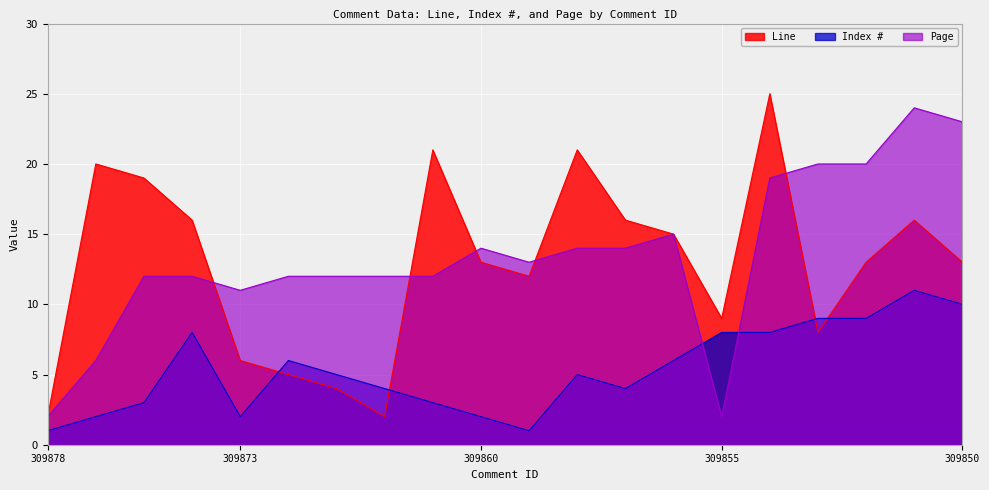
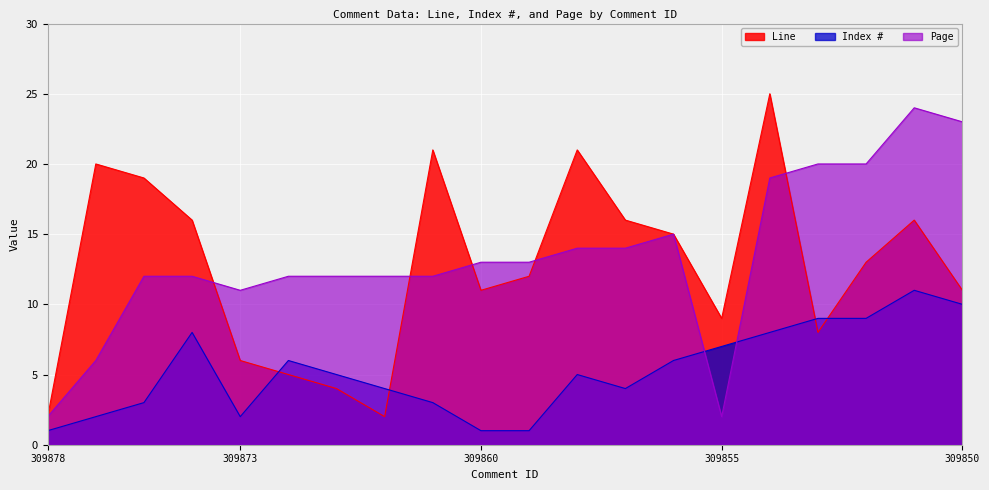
Line, 309860: 13 -> 11
Index #, 309860: 2 -> 1
Page, 309860: 14 -> 13
Index #, 309855: 8 -> 7
Line, 309850: 13 -> 11
